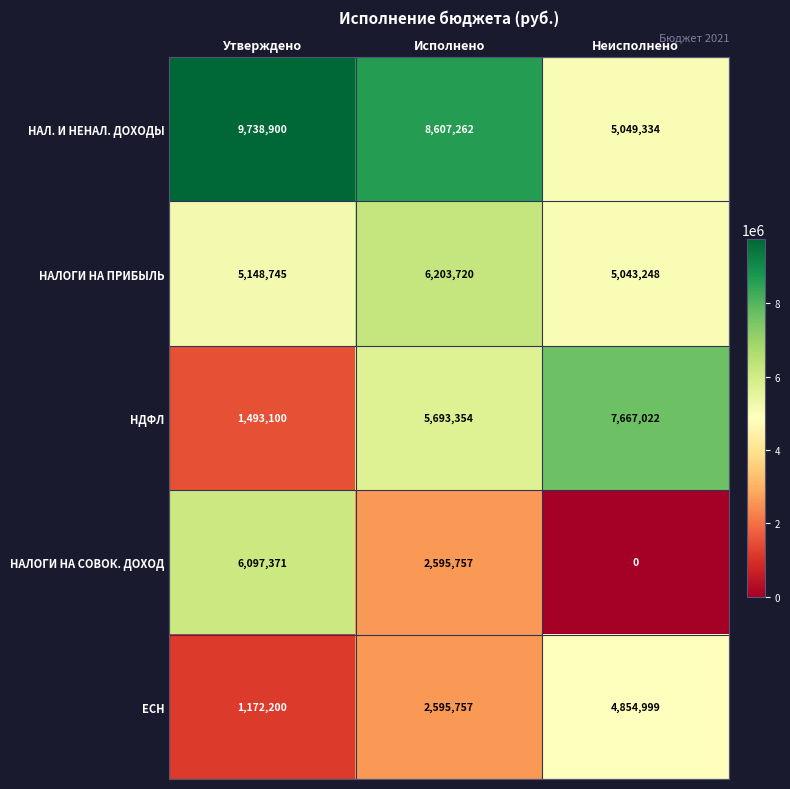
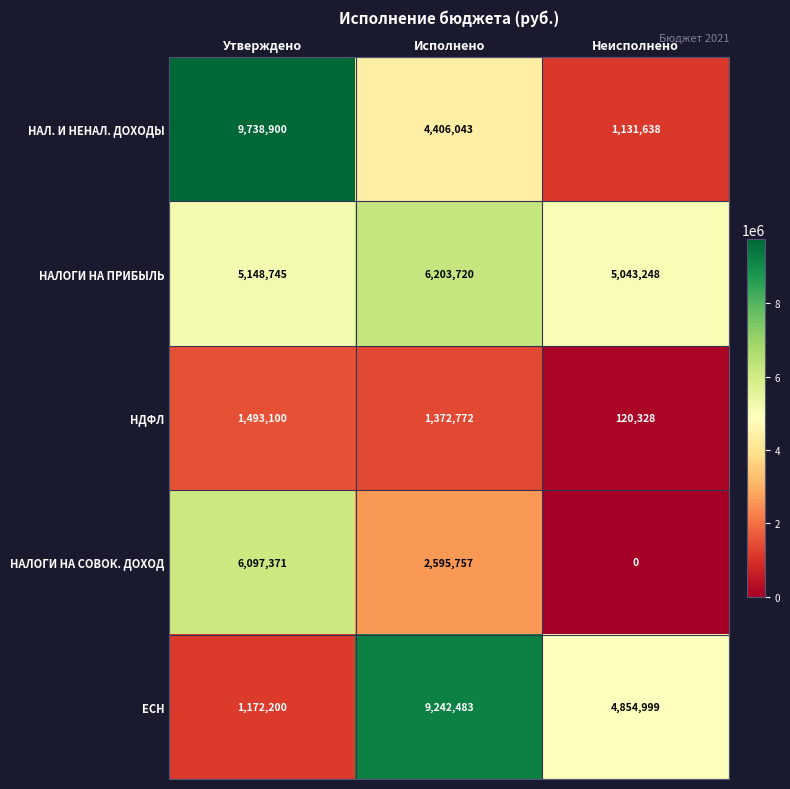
НАЛ. И НЕНАЛ. ДОХОДЫ, Исполнено: 8,607,262 -> 4,406,043
НАЛ. И НЕНАЛ. ДОХОДЫ, Неисполнено: 5,049,334 -> 1,131,638
НДФЛ, Исполнено: 5,693,354 -> 1,372,772
НДФЛ, Неисполнено: 7,667,022 -> 120,328
ЕСН, Исполнено: 2,595,757 -> 9,242,483
